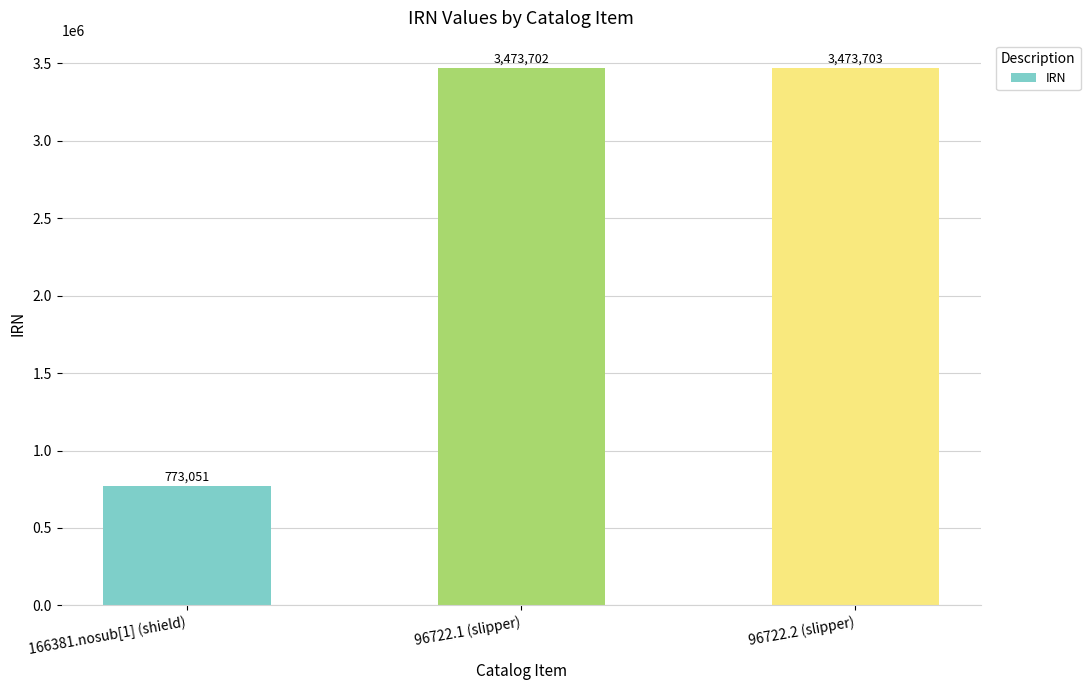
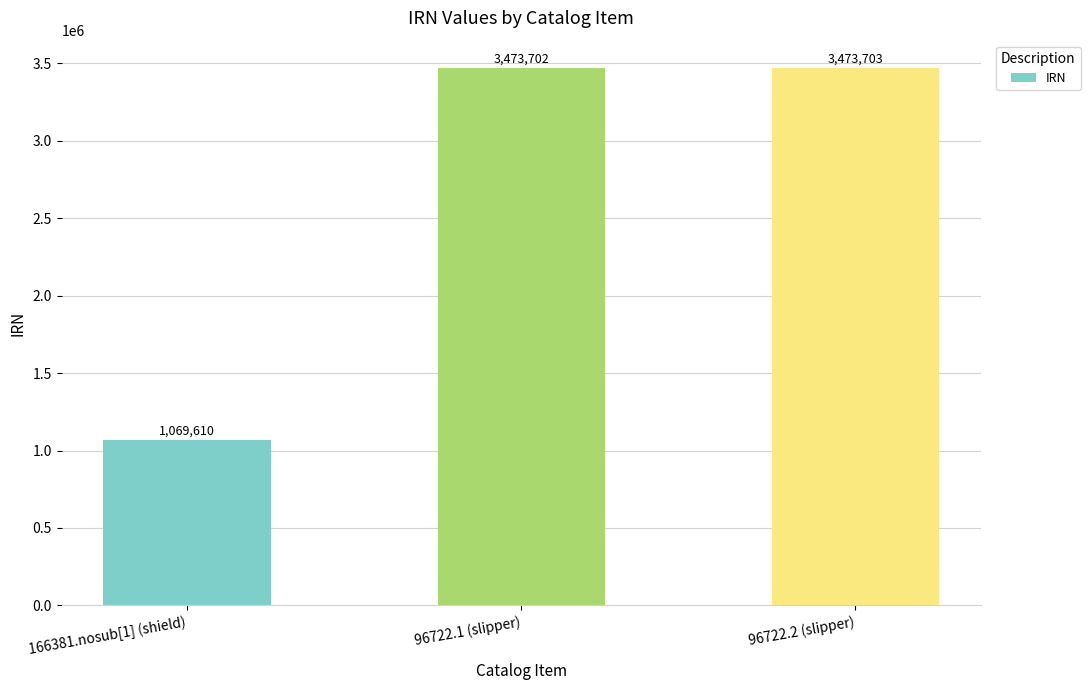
166381.nosub[1] (shield): 773,051 -> 1,069,610
